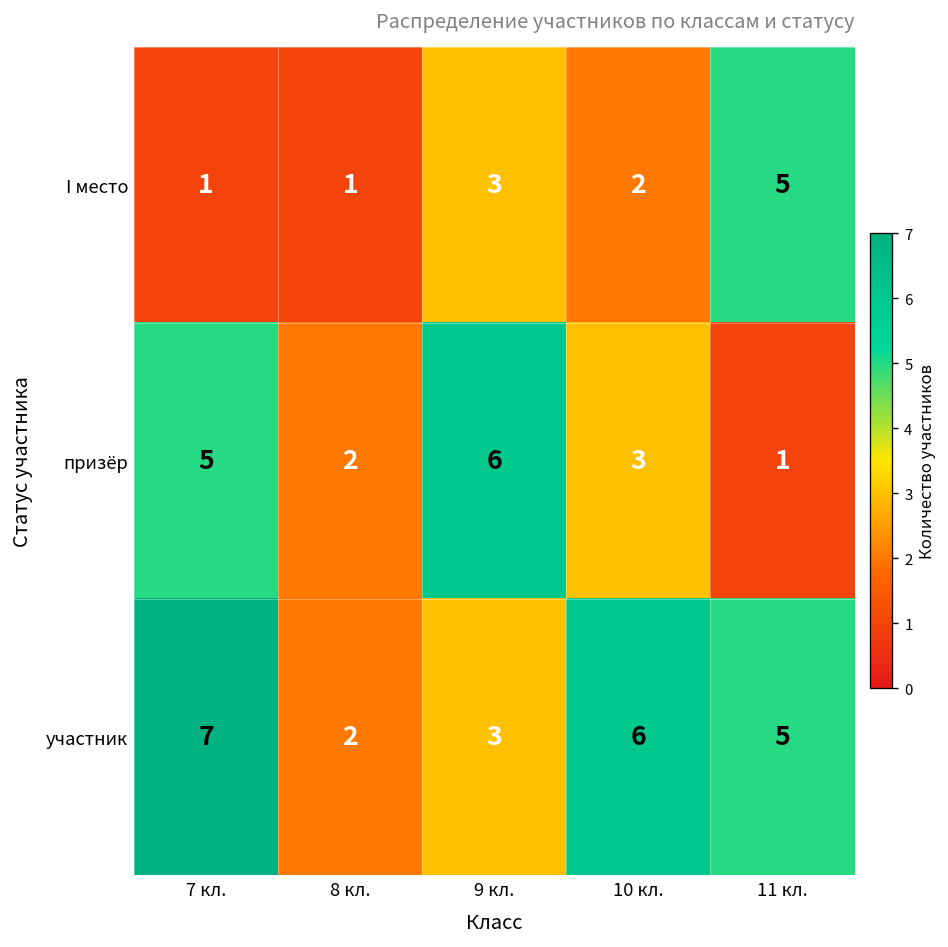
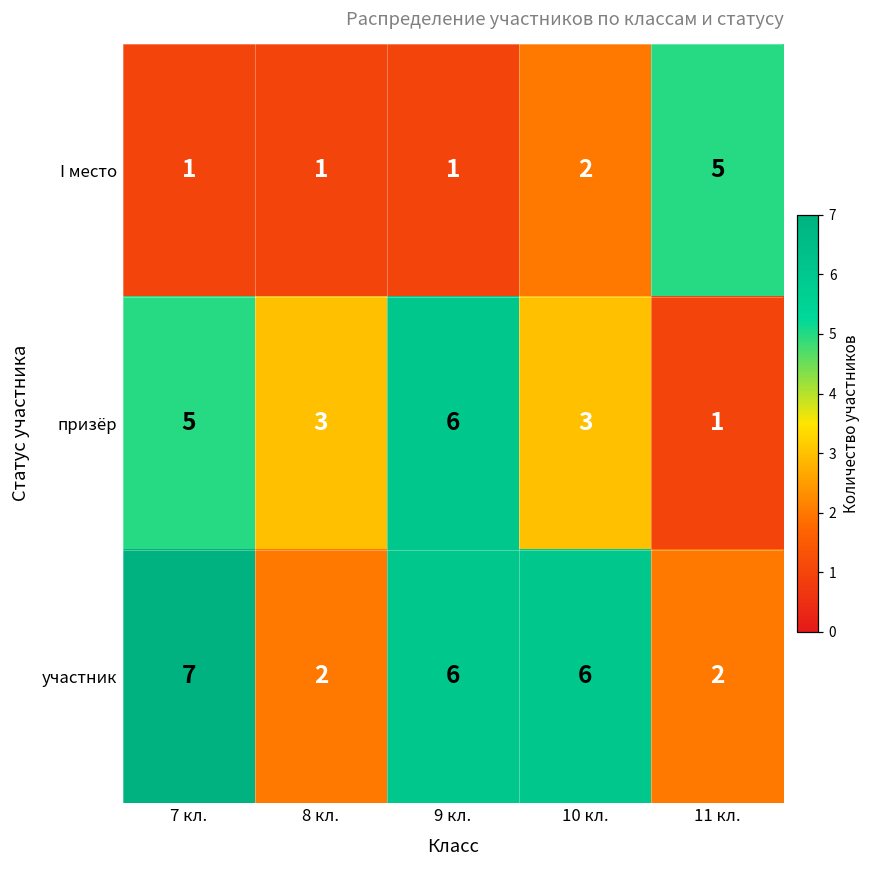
I место, 9 кл.: 3 -> 1
призёр, 8 кл.: 2 -> 3
участник, 9 кл.: 3 -> 6
участник, 11 кл.: 5 -> 2
